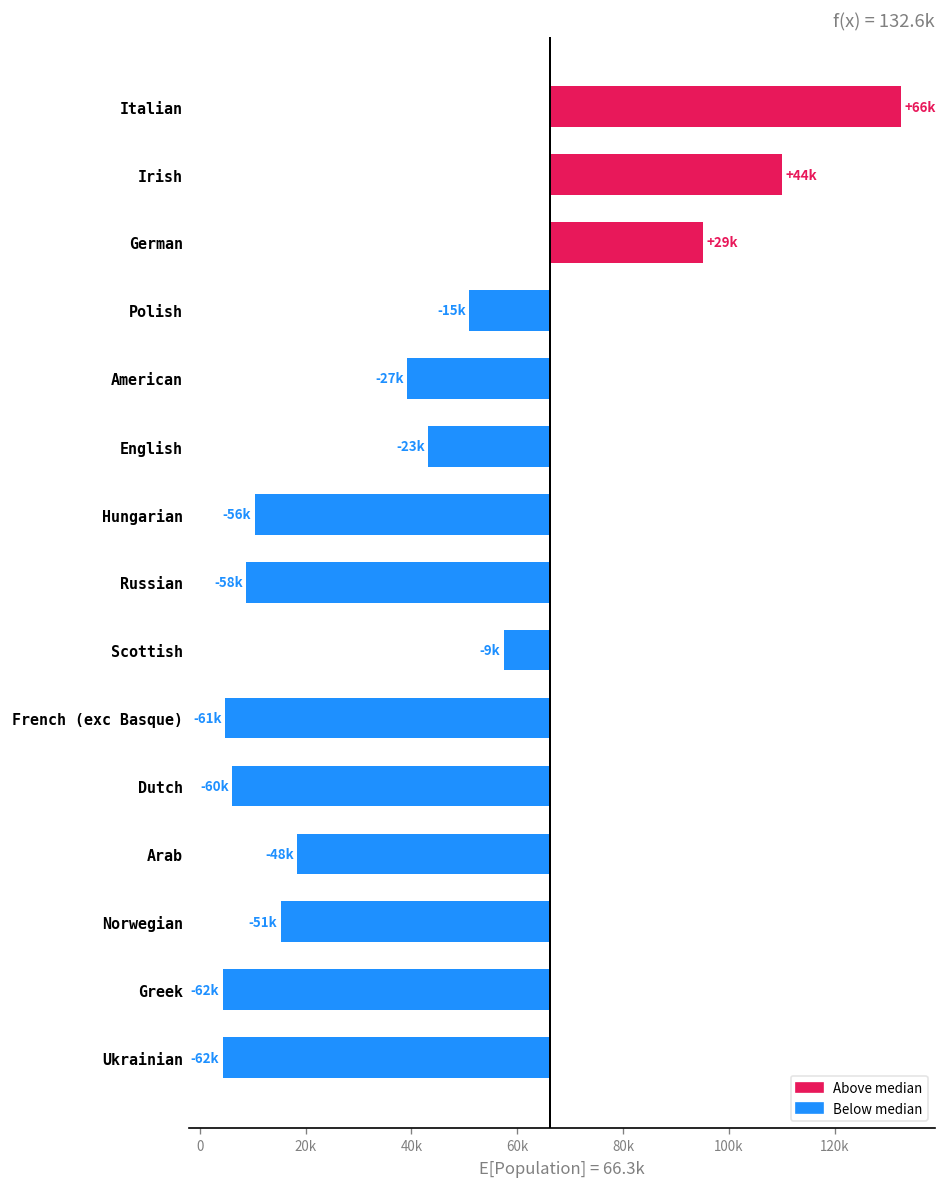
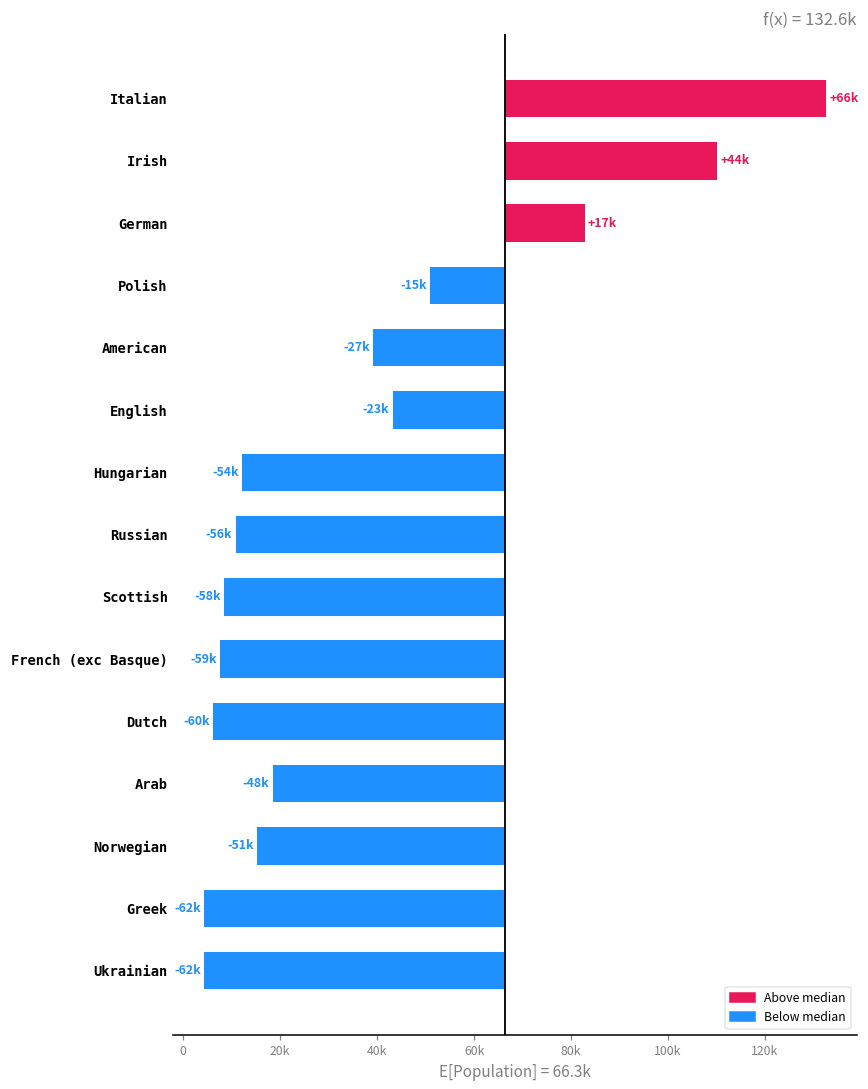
German: +29k -> +17k
Hungarian: -56k -> -54k
Russian: -58k -> -56k
Scottish: -9k -> -58k
French (exc Basque): -61k -> -59k
